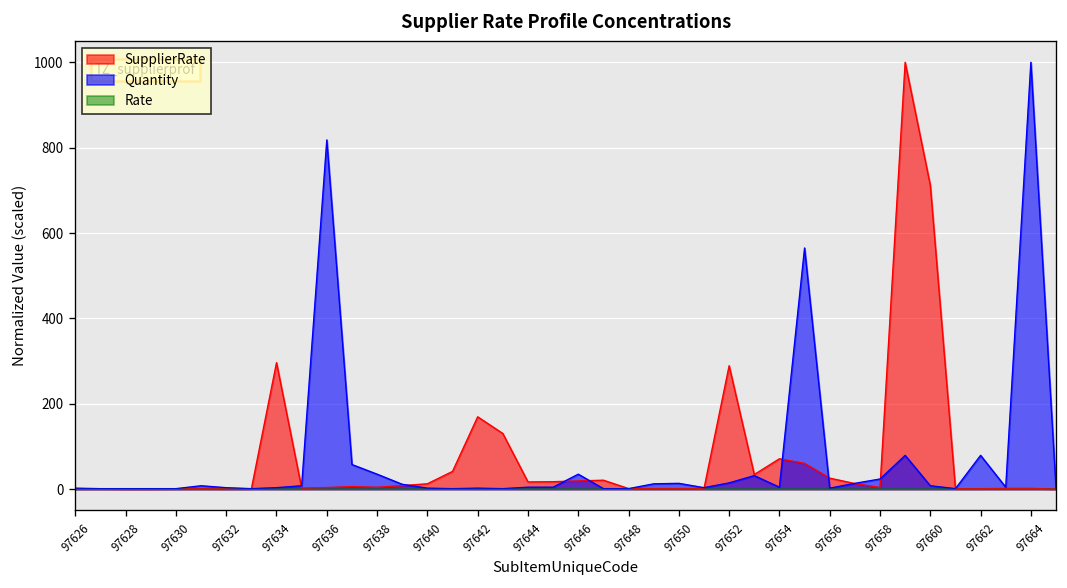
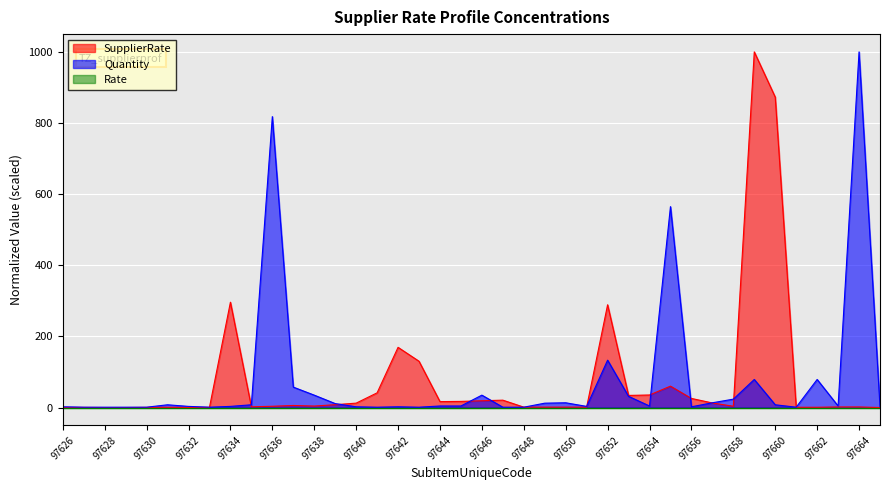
Quantity, 97652: 10 -> 130
SupplierRate, 97654: 70 -> 40
SupplierRate, 97660: 710 -> 870
